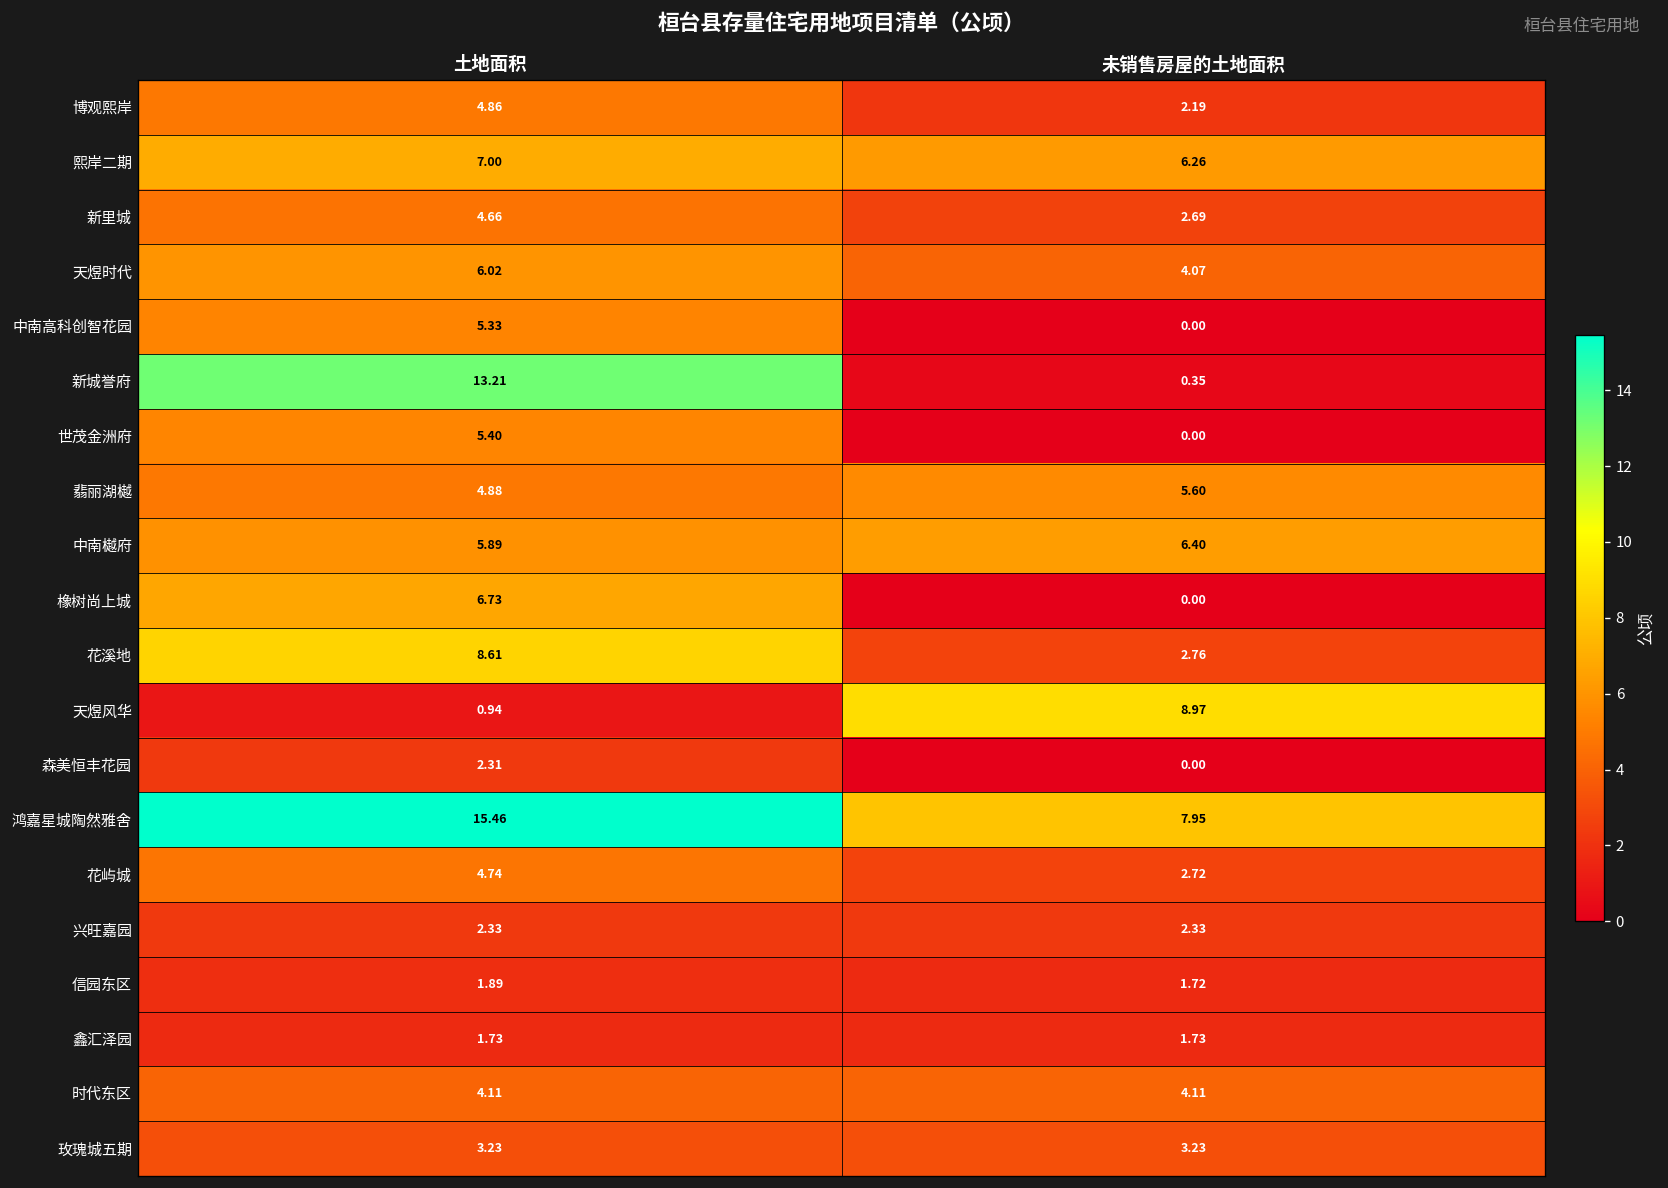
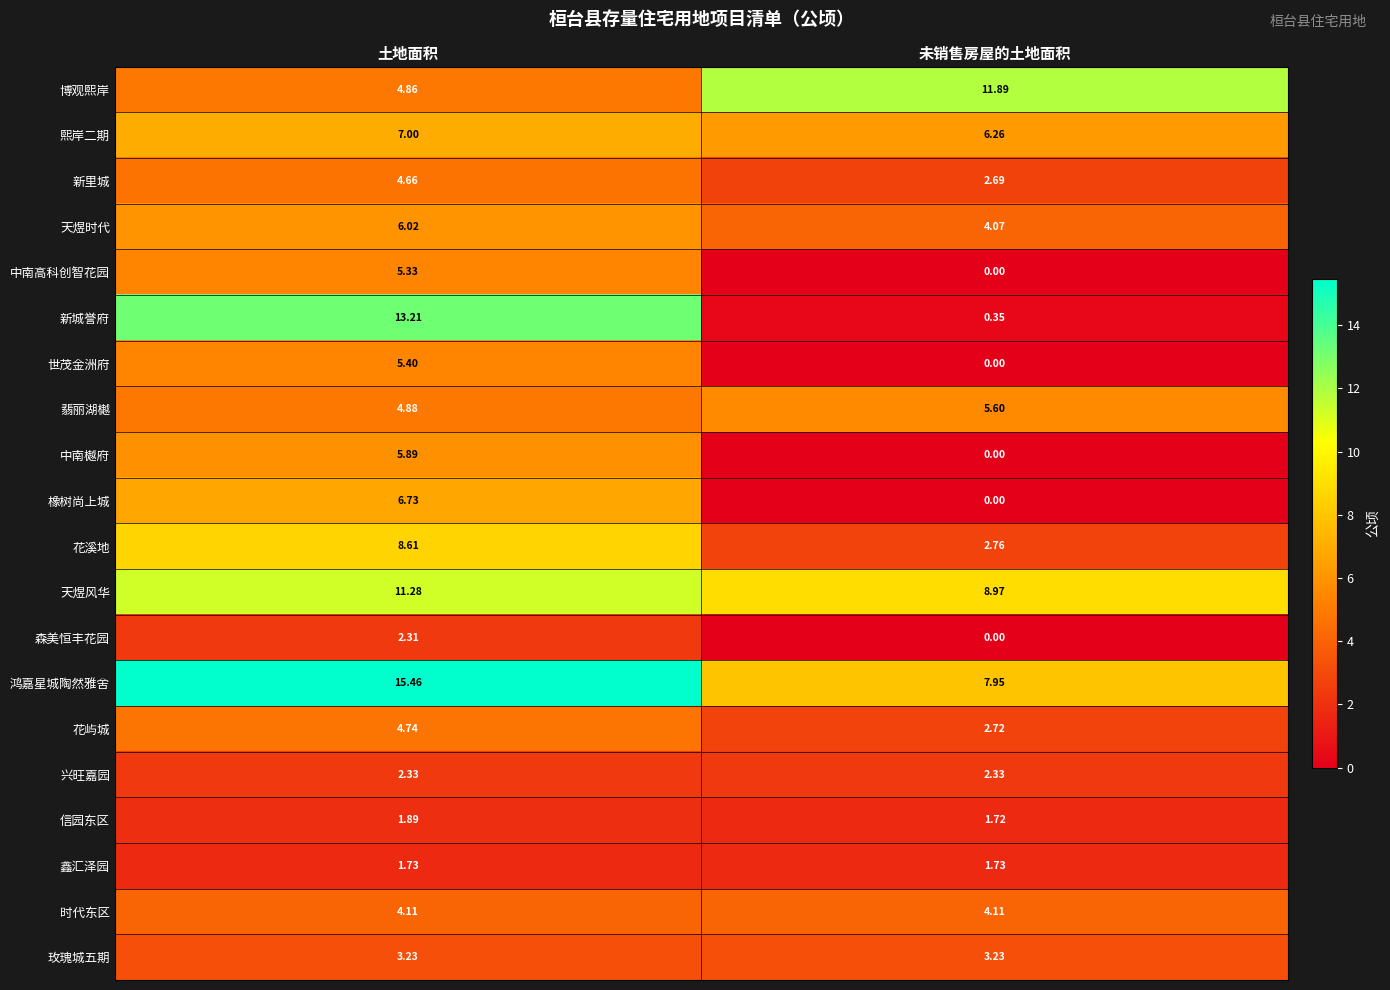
博观熙岸, 未销售房屋的土地面积: 2.19 -> 11.89
中南樾府, 未销售房屋的土地面积: 6.40 -> 0.00
天煜风华, 土地面积: 0.94 -> 11.28
